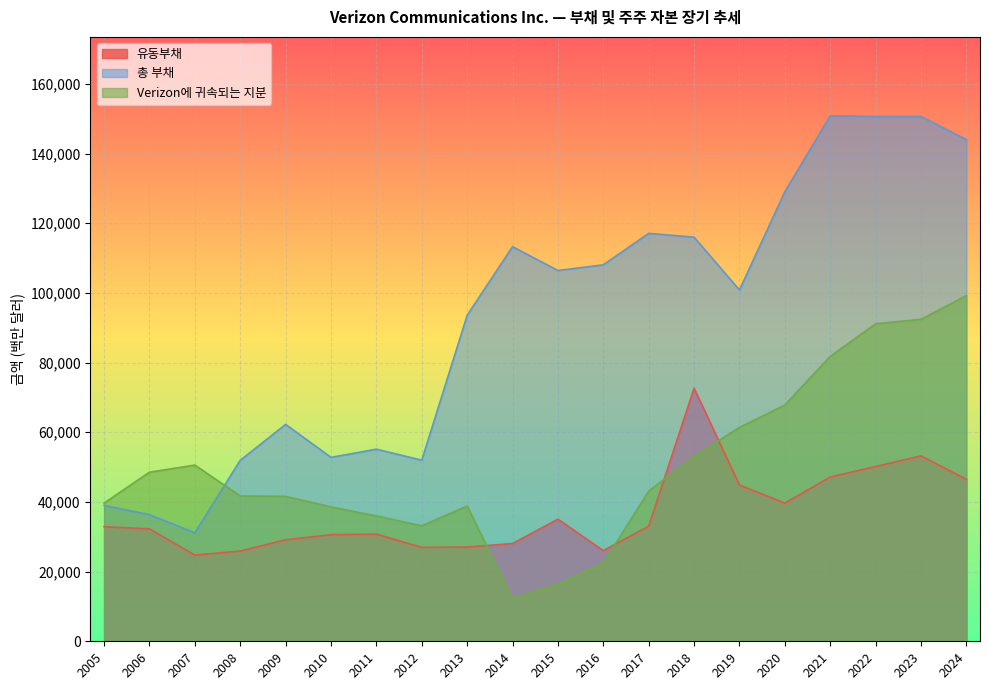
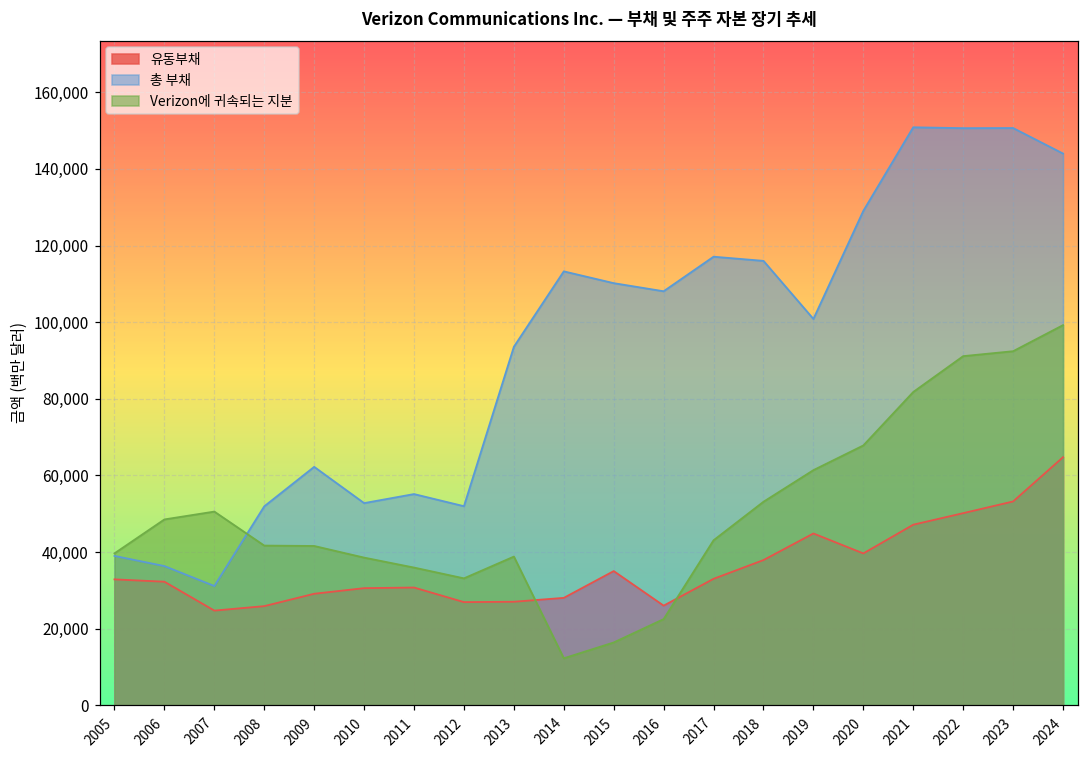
총 부채, 2015: 106,000 -> 110,000
유동부채, 2018: 73,000 -> 38,000
유동부채, 2024: 46,000 -> 65,000
